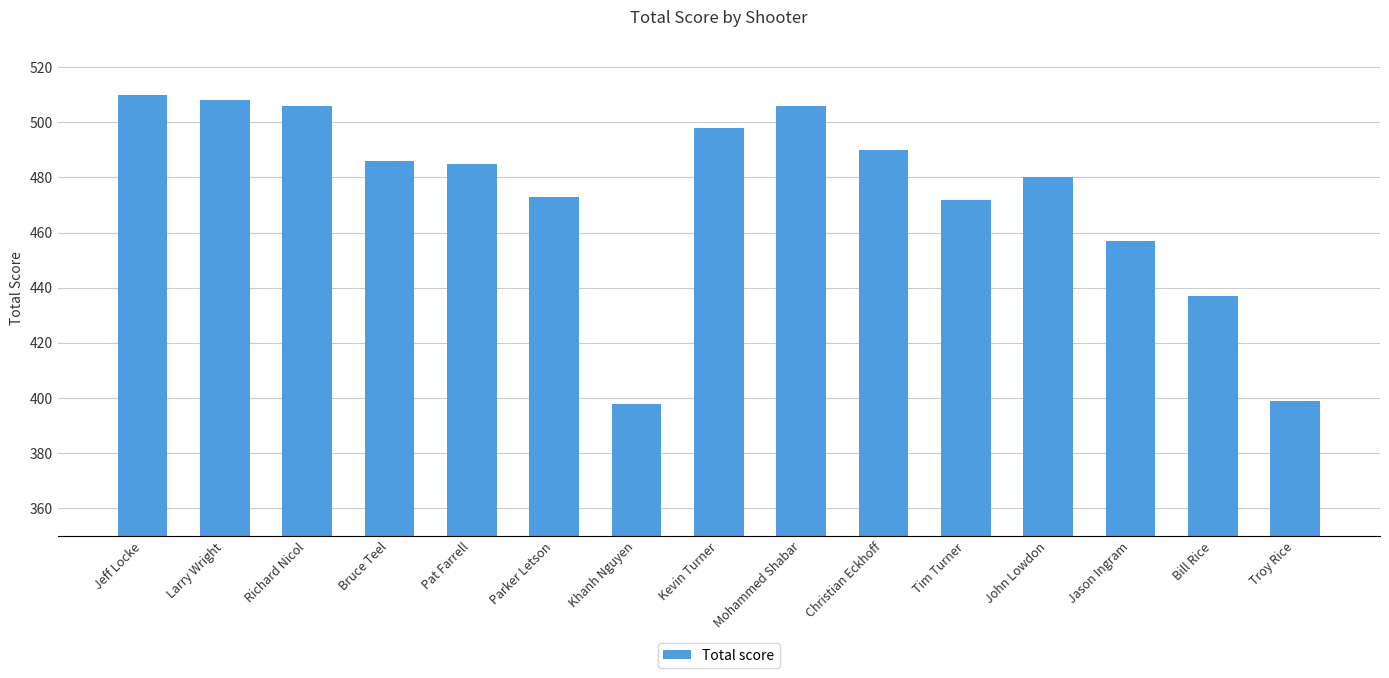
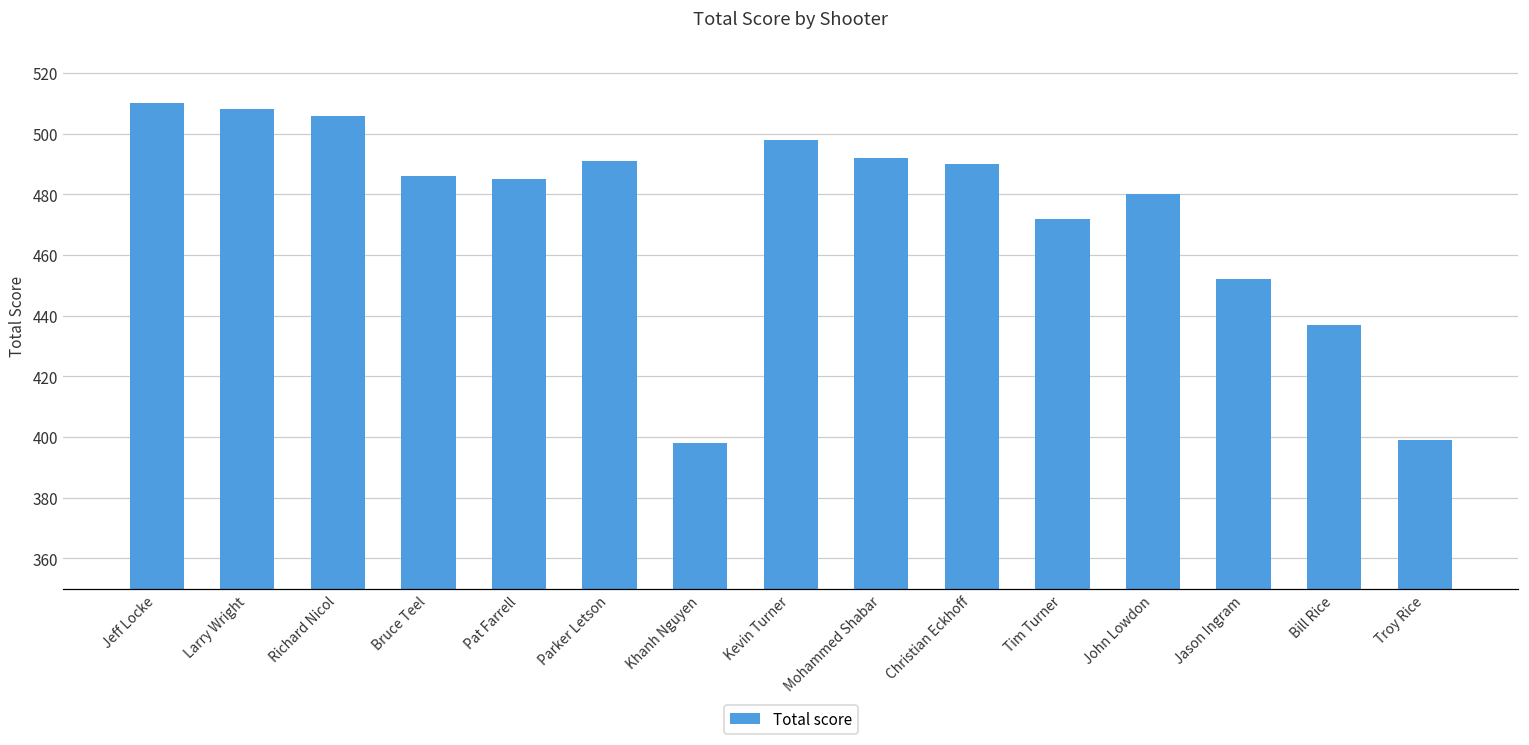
Parker Letson: 473 -> 491
Mohammed Shabar: 506 -> 492
Jason Ingram: 457 -> 452
